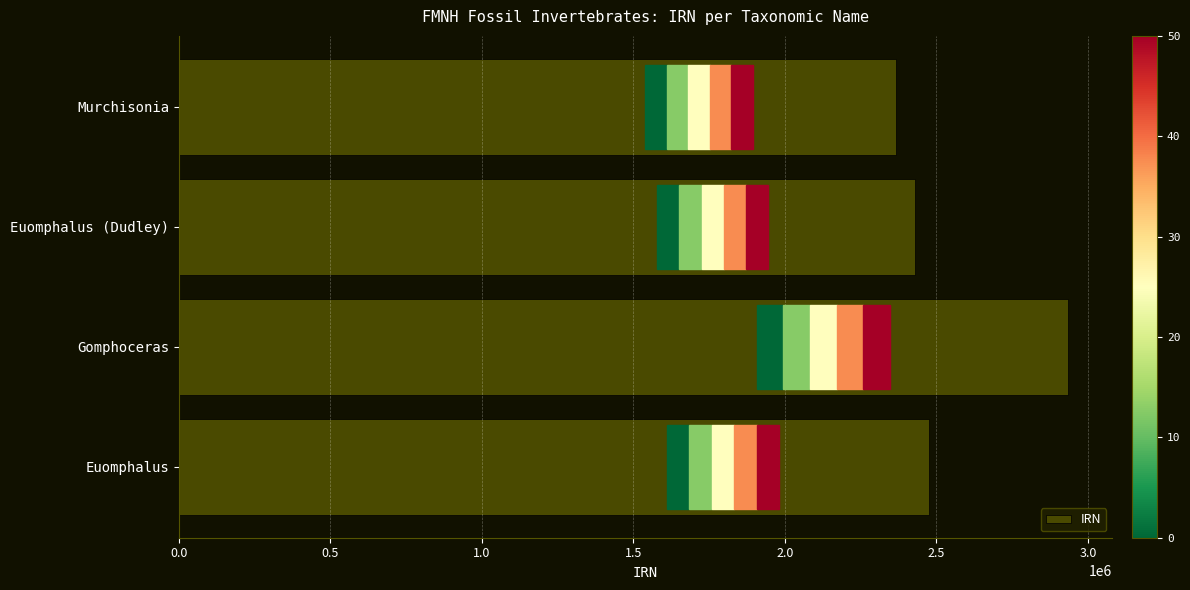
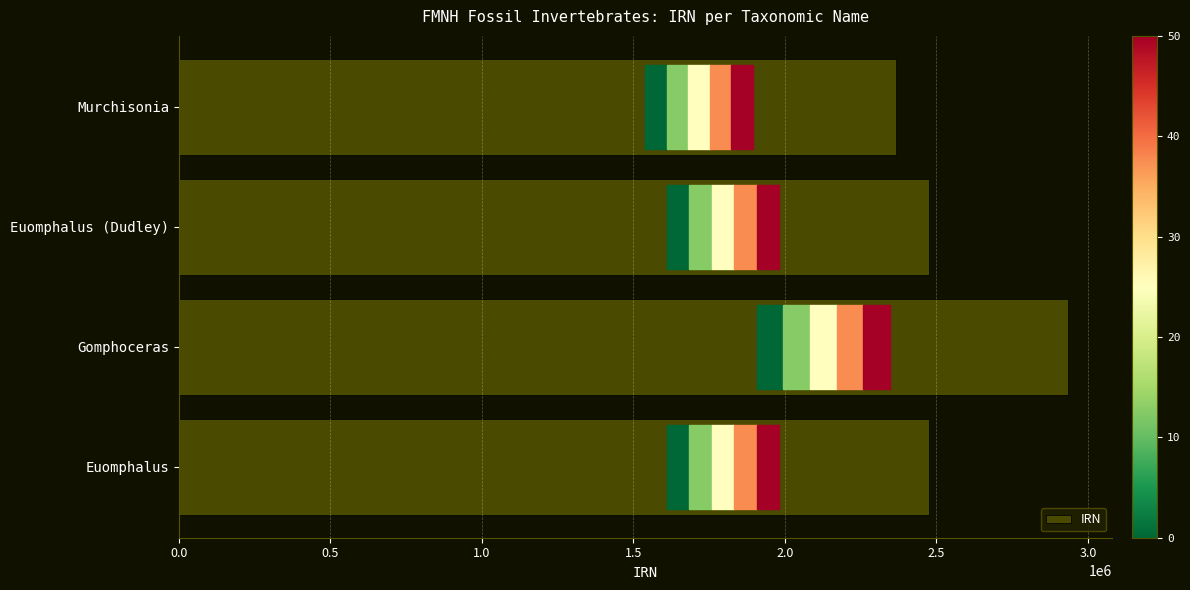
Euomphalus (Dudley): 2430000 -> 2480000
